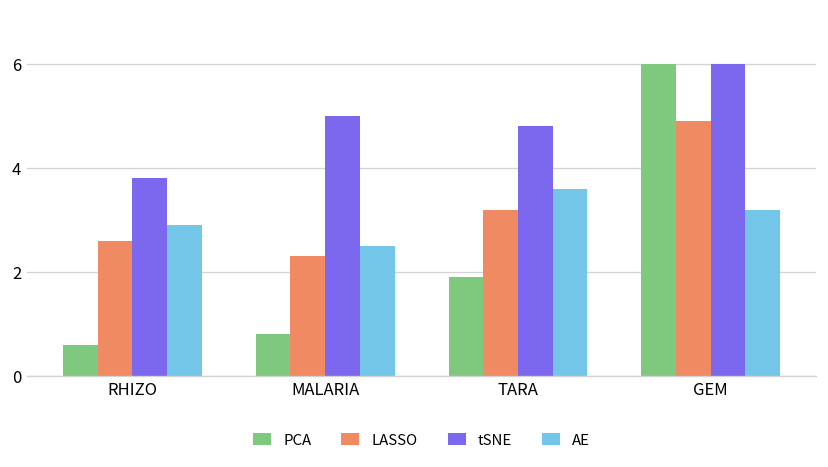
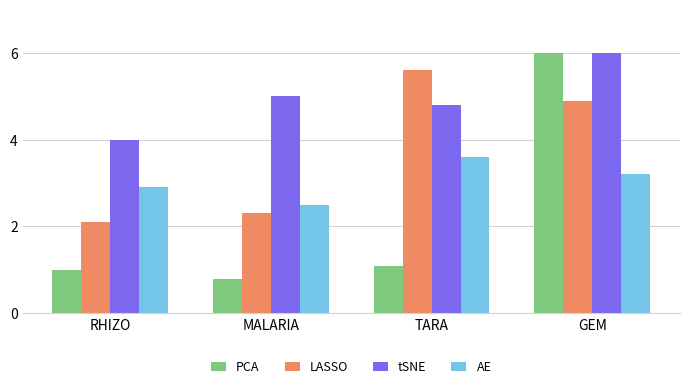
PCA, RHIZO: 0.6 -> 1.0
LASSO, RHIZO: 2.6 -> 2.1
tSNE, RHIZO: 3.8 -> 4.0
PCA, TARA: 1.9 -> 1.1
LASSO, TARA: 3.2 -> 5.6
